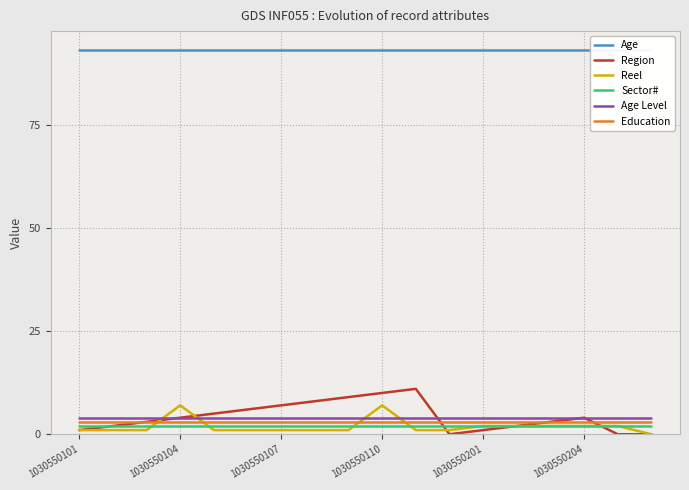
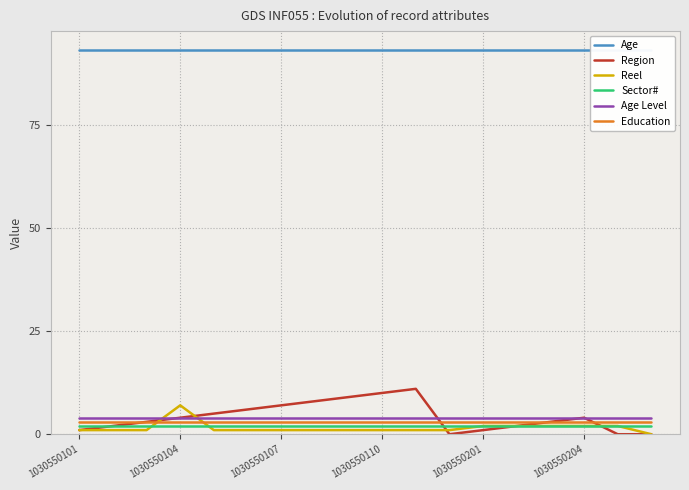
Reel, 1030550110: 7 -> 1
